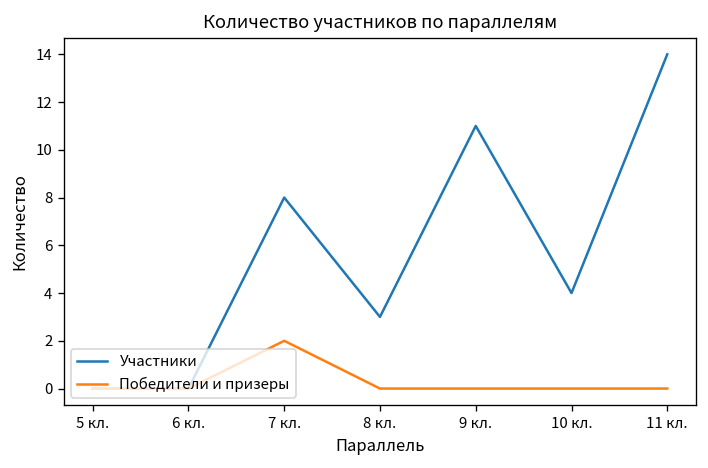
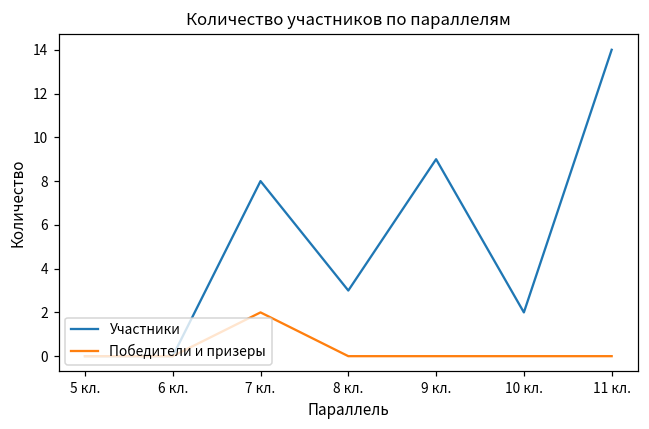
Участники, 9 кл.: 11 -> 9
Участники, 10 кл.: 4 -> 2
